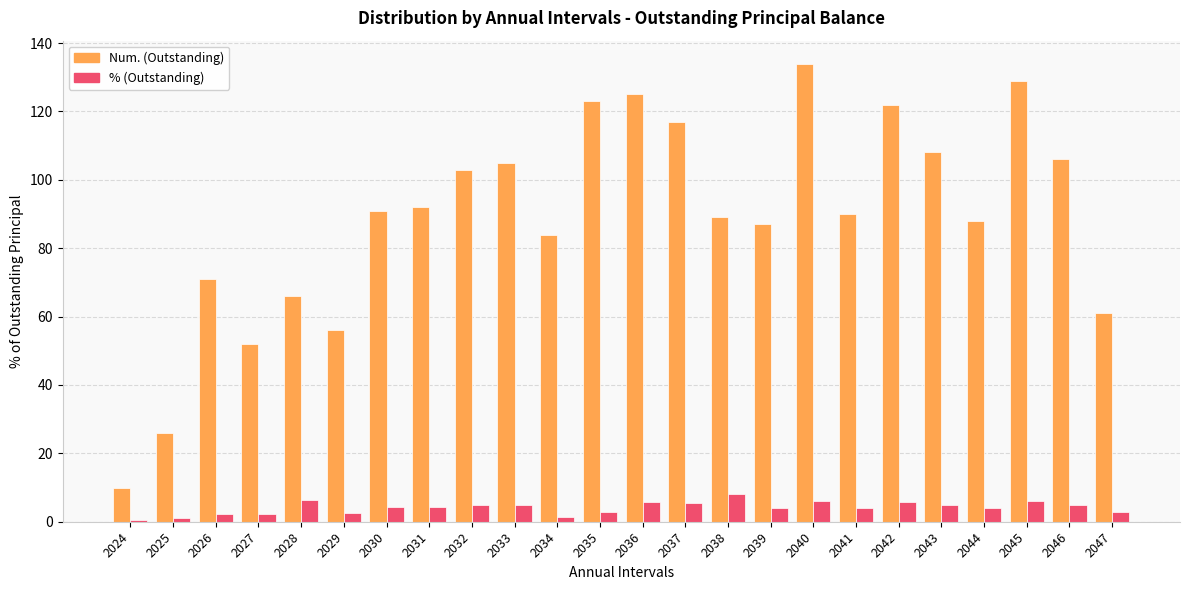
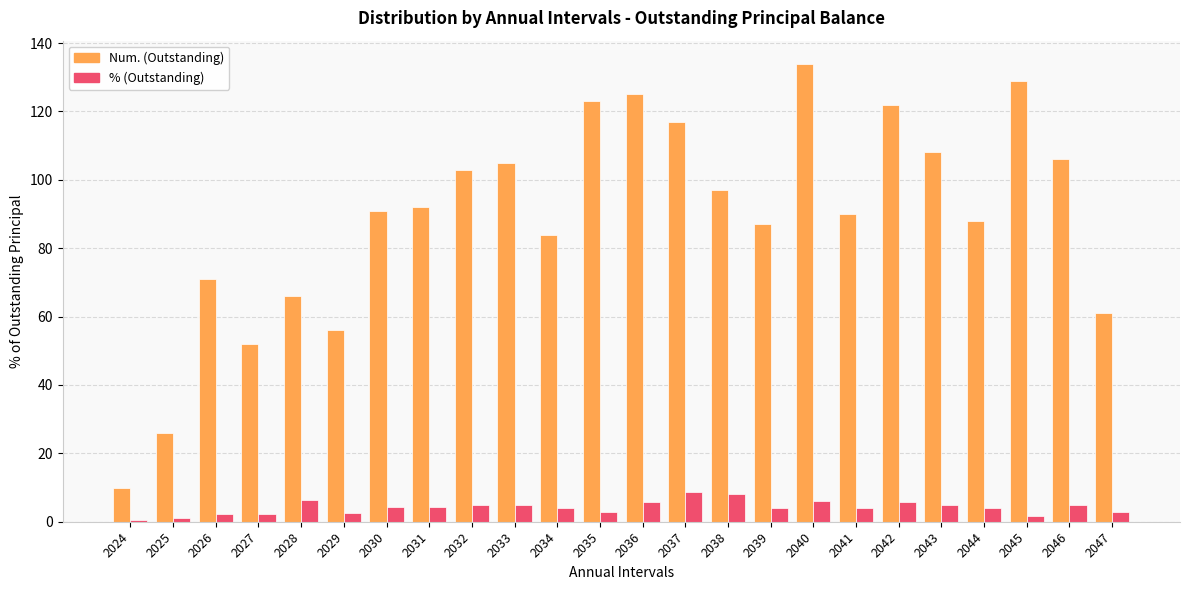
% (Outstanding), 2034: 1 -> 4
% (Outstanding), 2037: 5 -> 9
Num. (Outstanding), 2038: 89 -> 97
% (Outstanding), 2045: 6 -> 2
